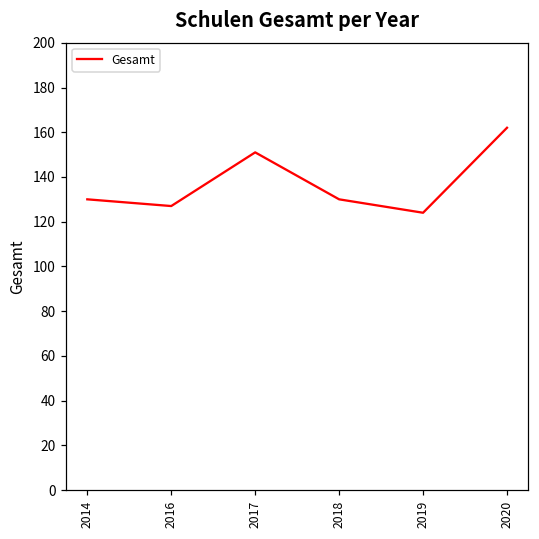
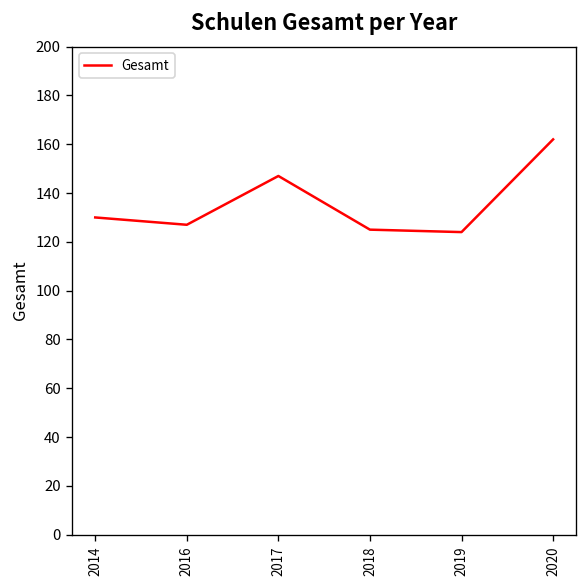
2017: 151 -> 147
2018: 130 -> 125
